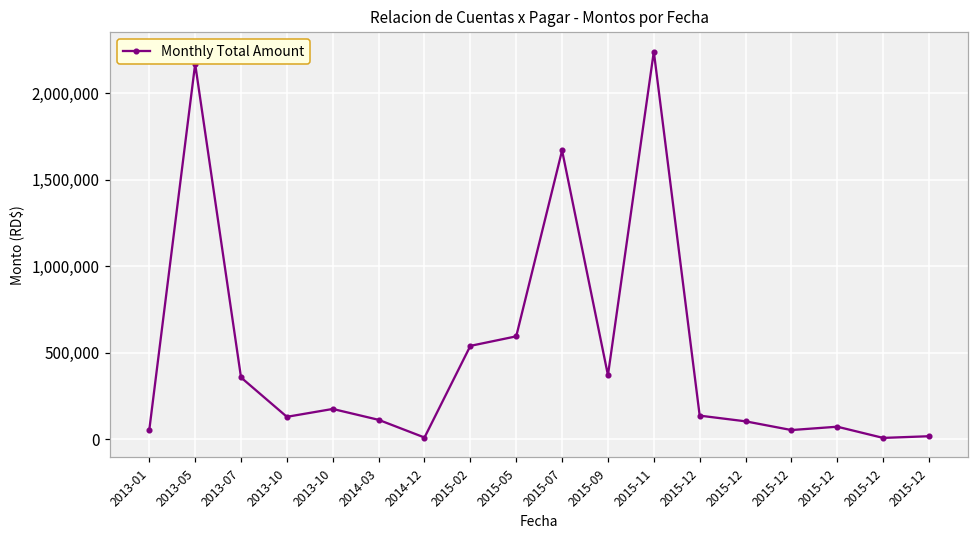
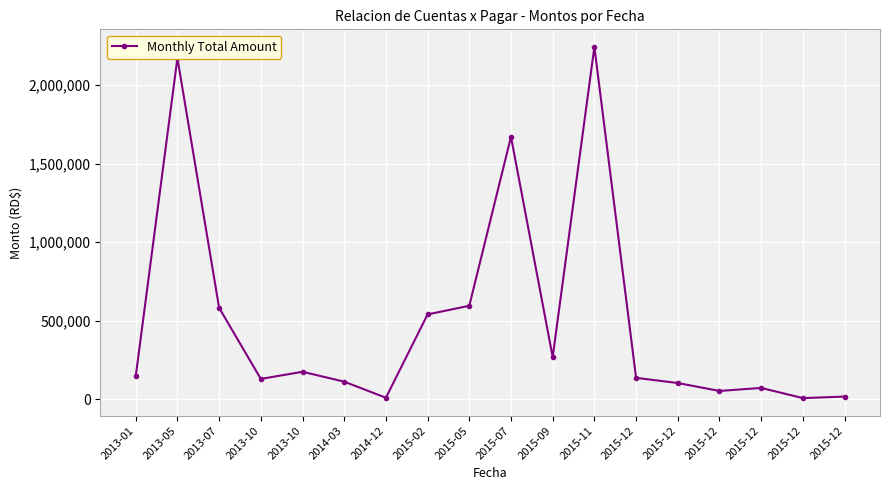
2013-01: 50,000 -> 150,000
2013-07: 360,000 -> 580,000
2015-09: 370,000 -> 270,000
